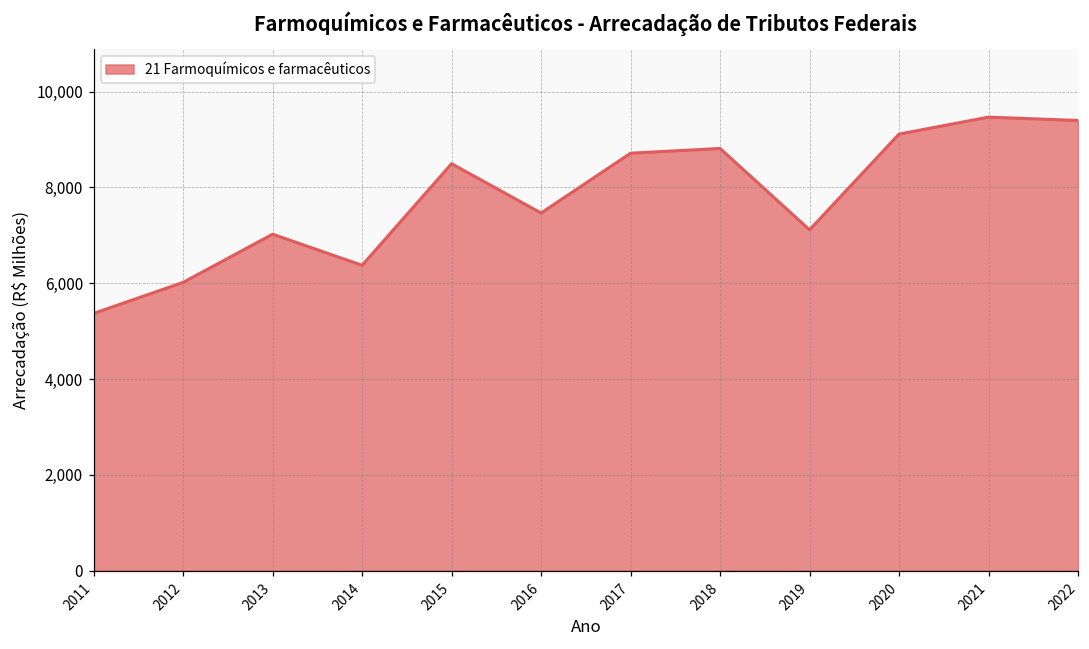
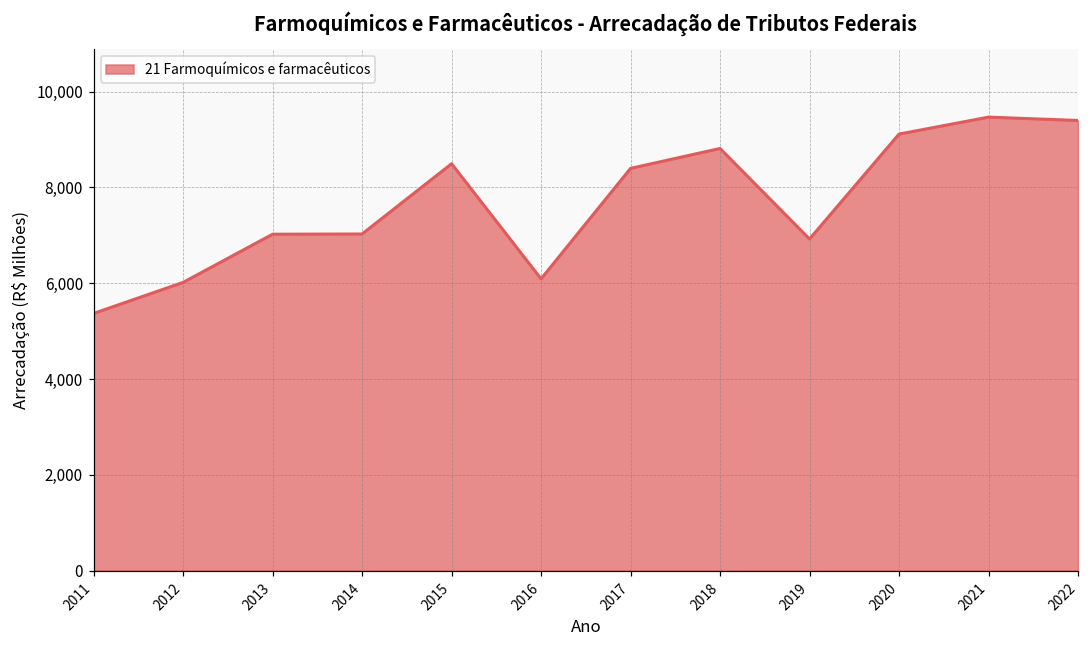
2014: 6,400 -> 7,000
2016: 7,500 -> 6,100
2017: 8,700 -> 8,400
2019: 7,100 -> 6,900
